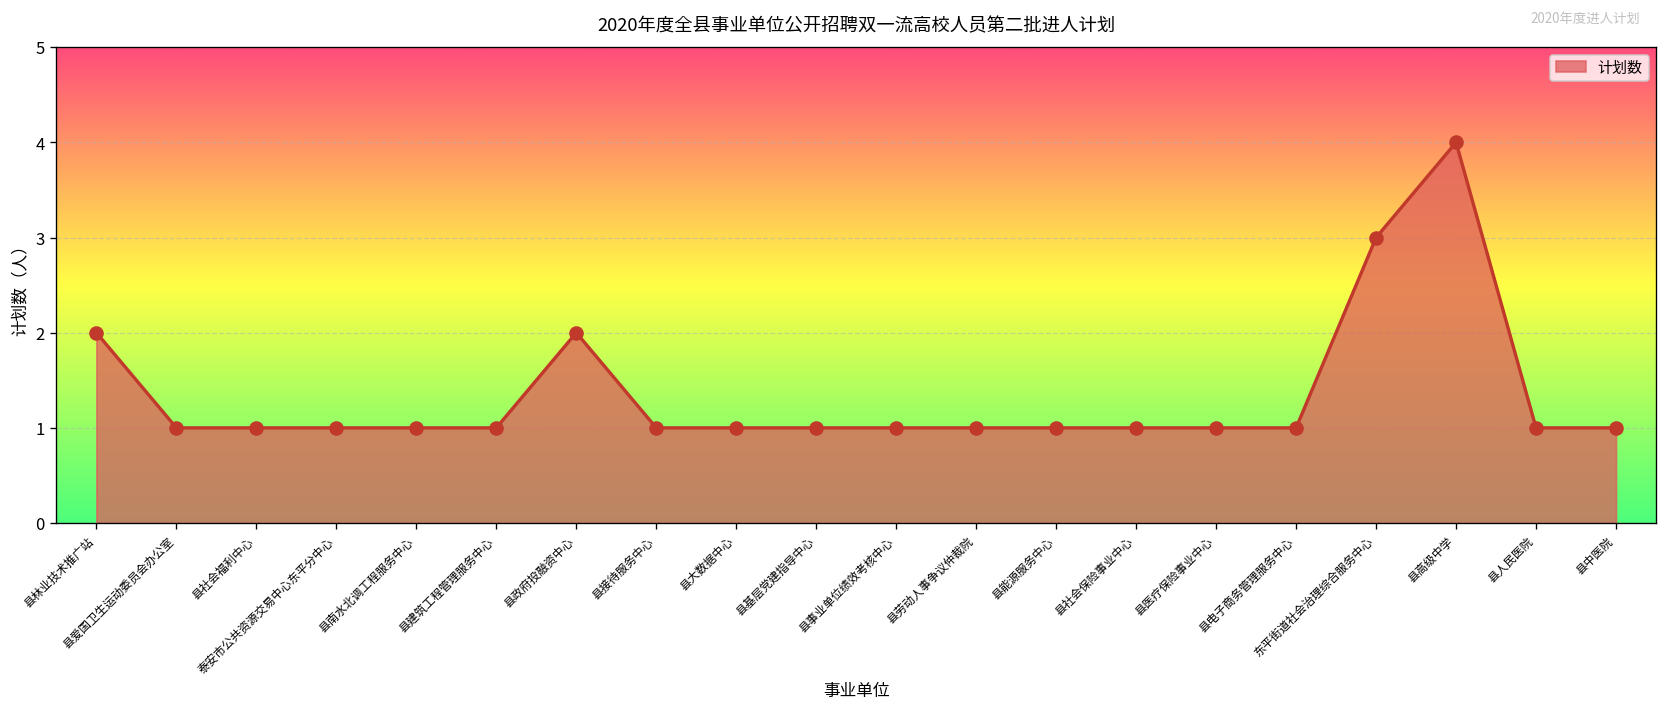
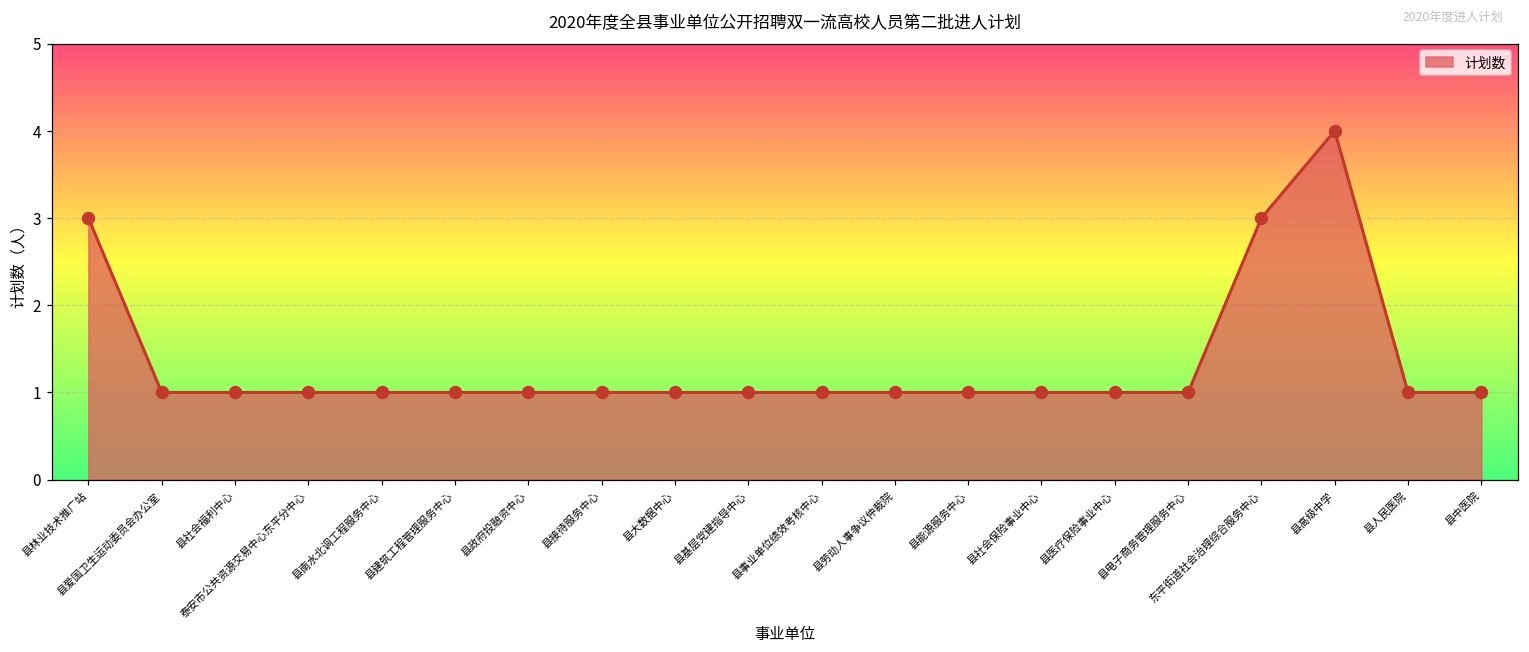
县林业技术推广站: 2 -> 3
县政府投融资中心: 2 -> 1
